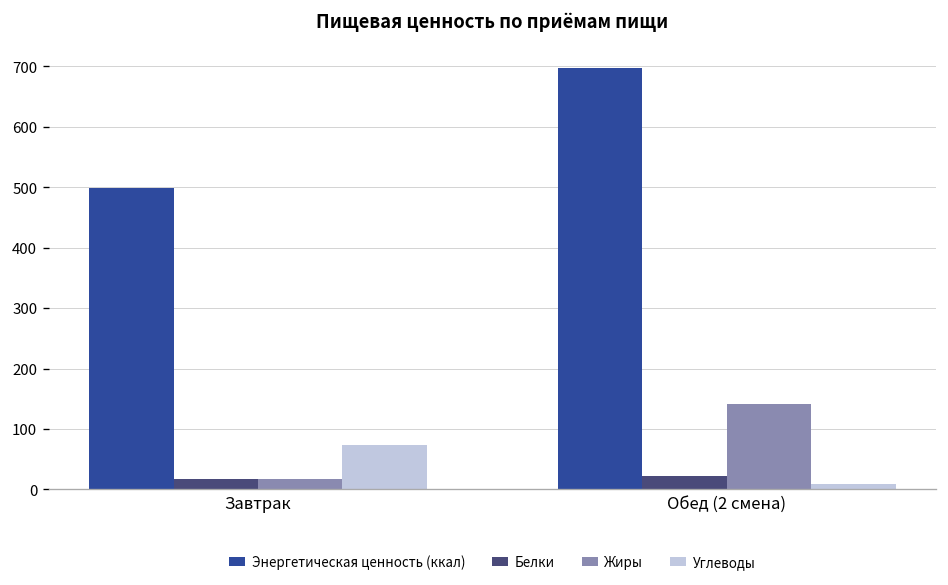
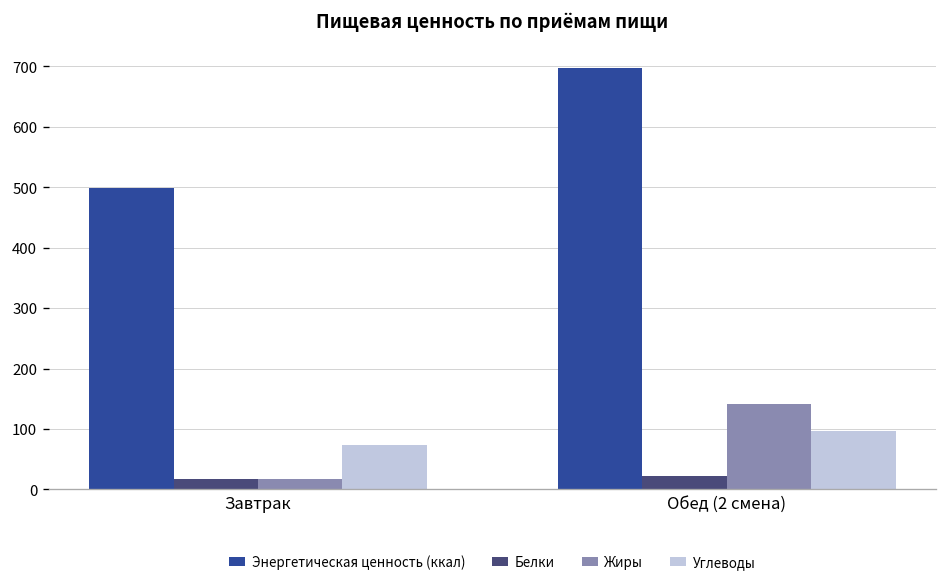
Углеводы, Обед (2 смена): 10 -> 100
